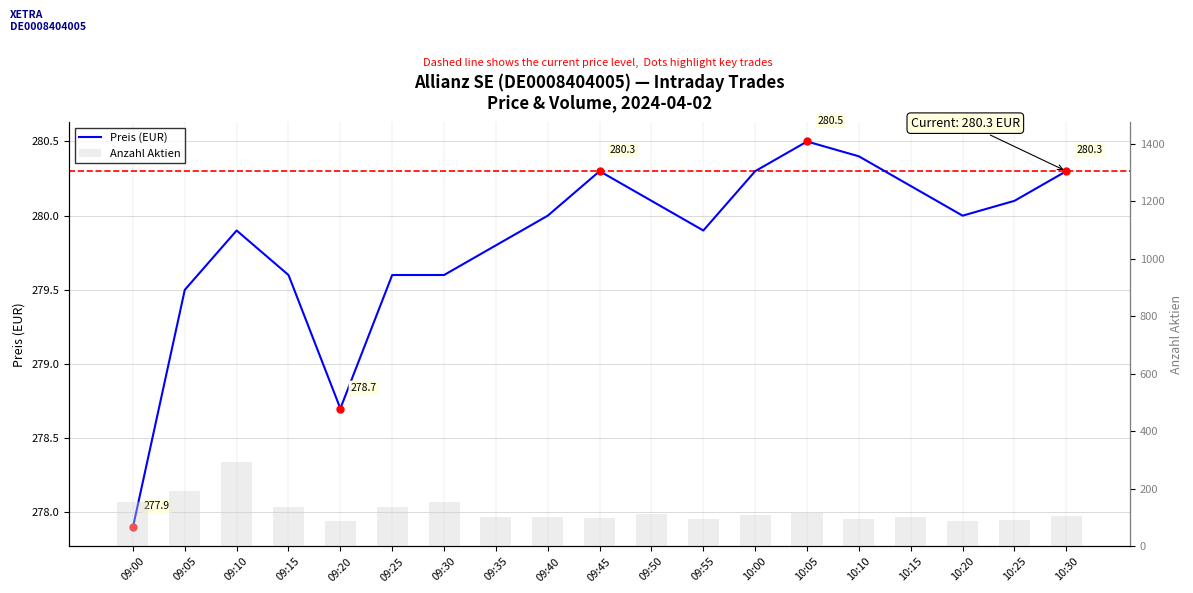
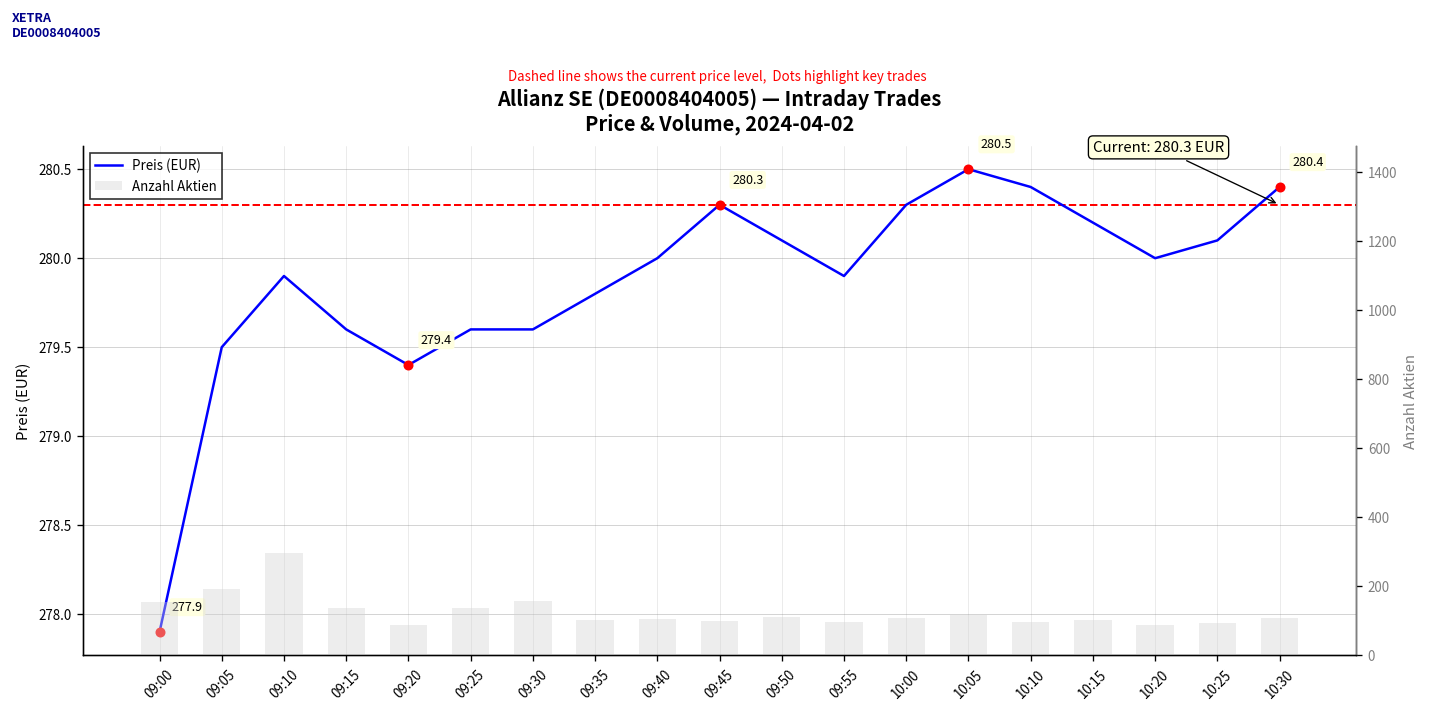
Preis (EUR), 09:20: 278.7 -> 279.4
Preis (EUR), 10:30: 280.3 -> 280.4
